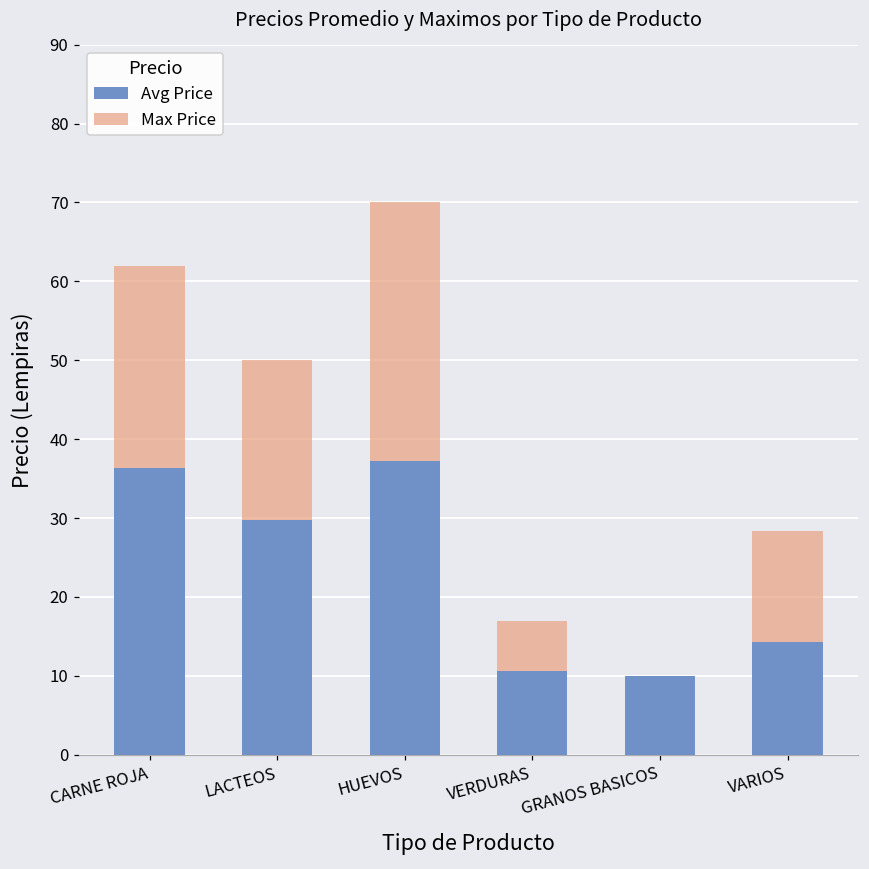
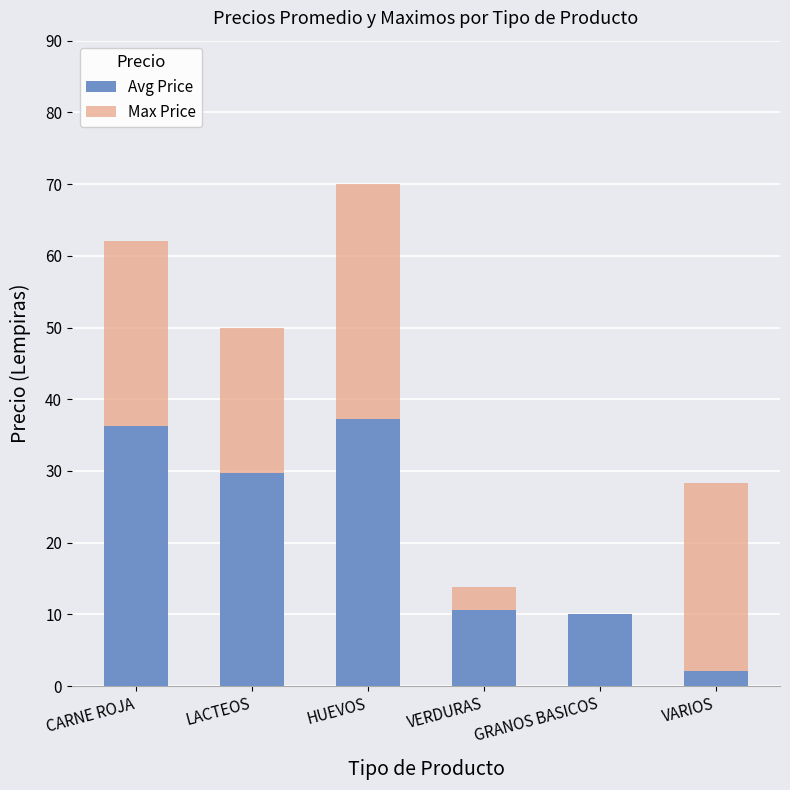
Max Price, VERDURAS: 17 -> 14
Avg Price, VARIOS: 14 -> 2
